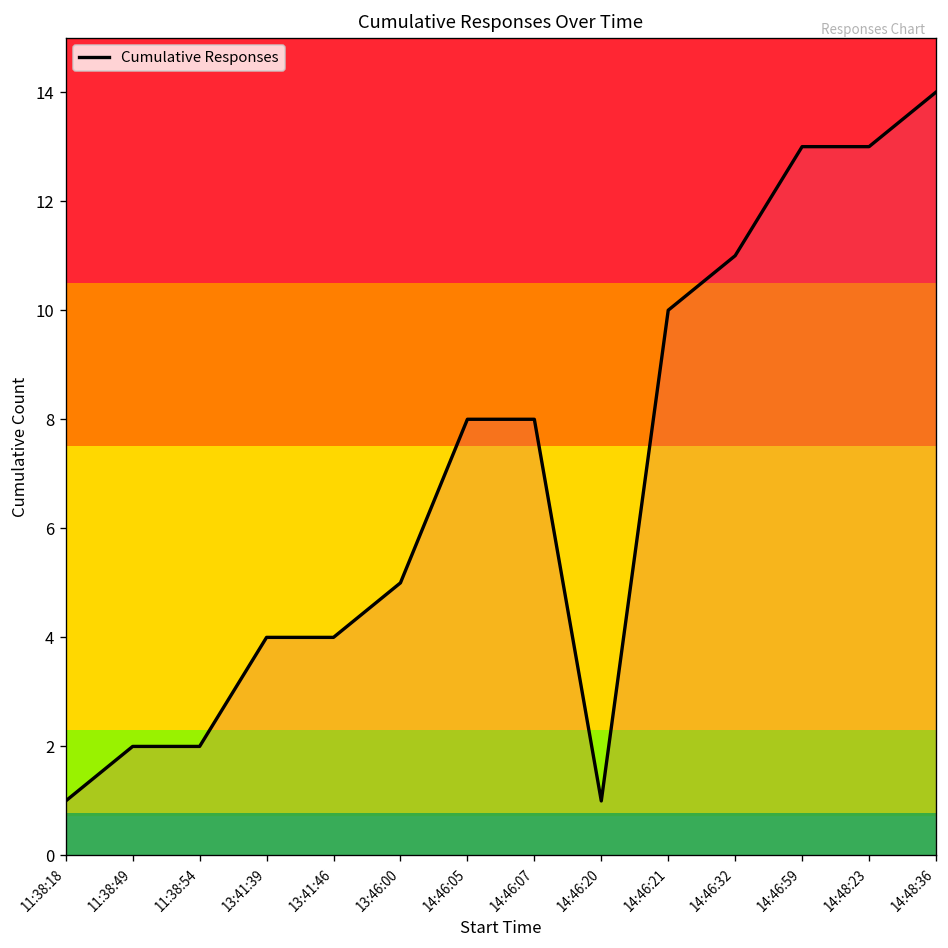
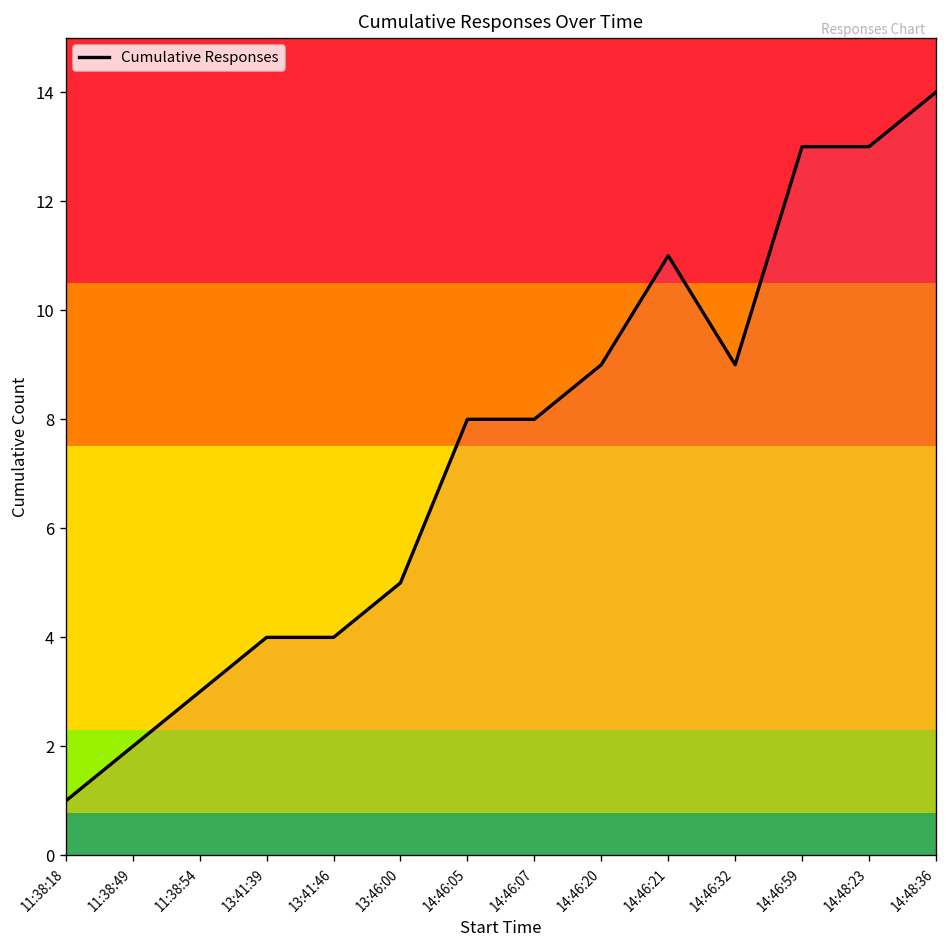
11:38:54: 2 -> 3
14:46:20: 1 -> 9
14:46:21: 10 -> 11
14:46:32: 11 -> 9
